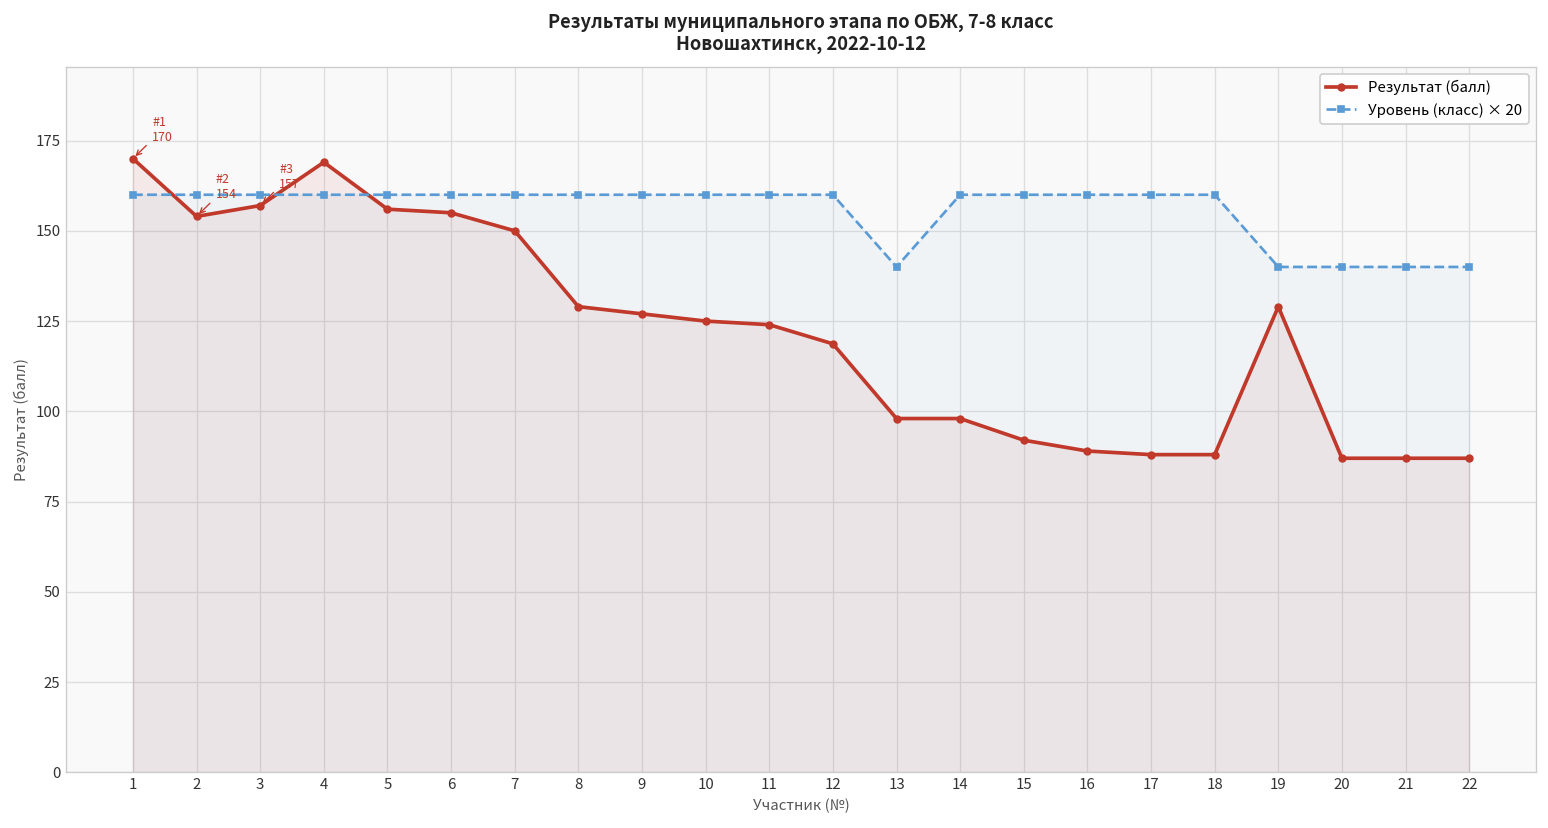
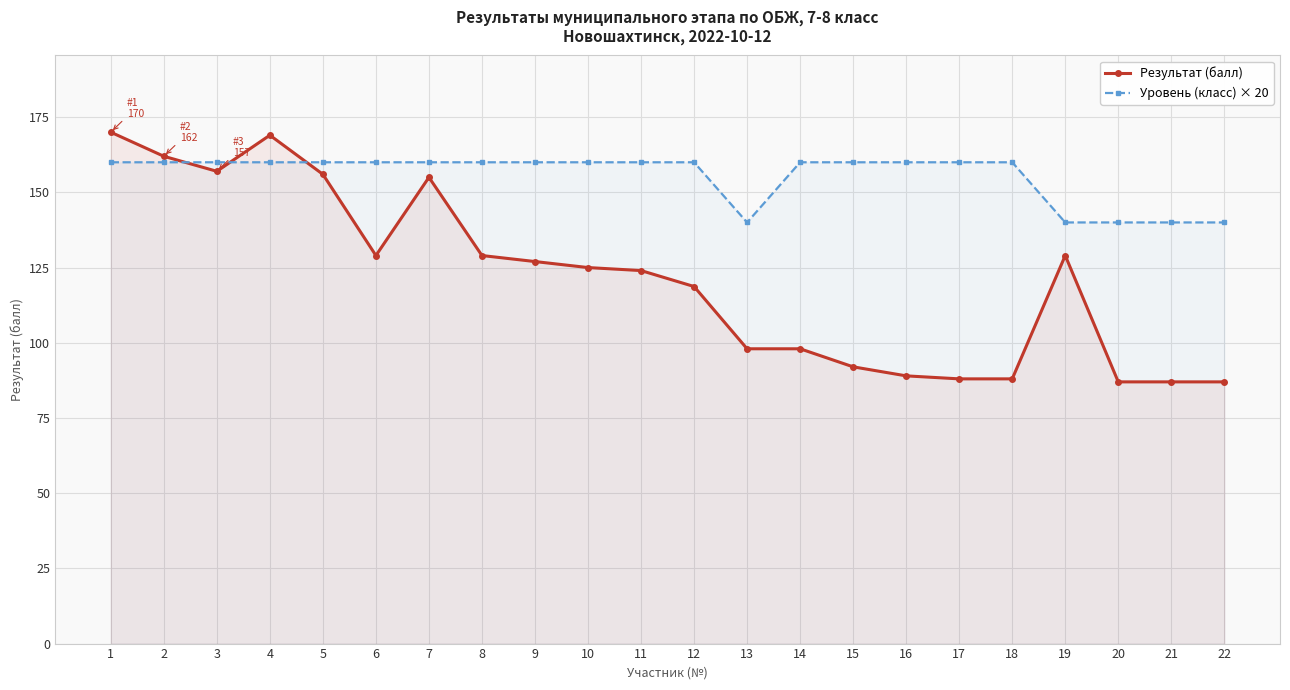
Результат (балл), 2: 154 -> 162
Результат (балл), 6: 155 -> 129
Результат (балл), 7: 150 -> 155
